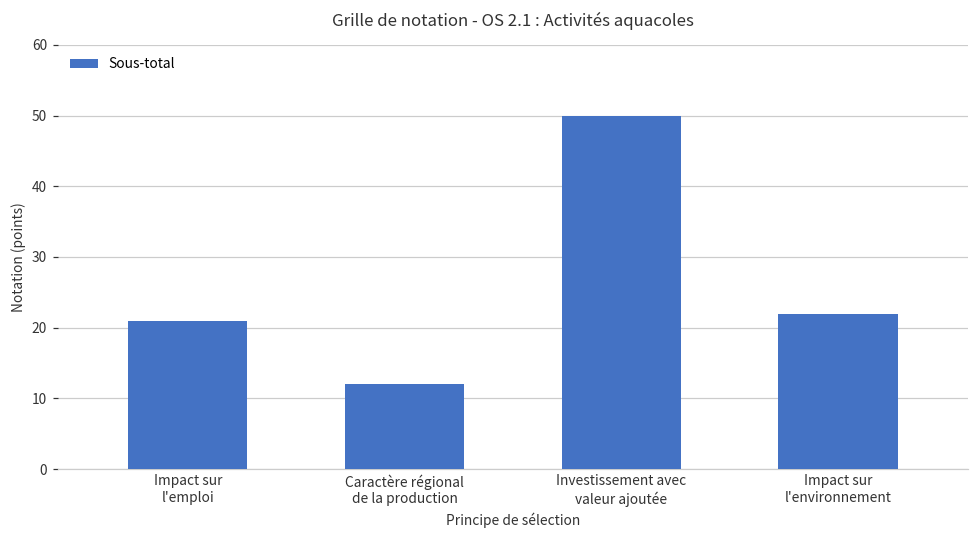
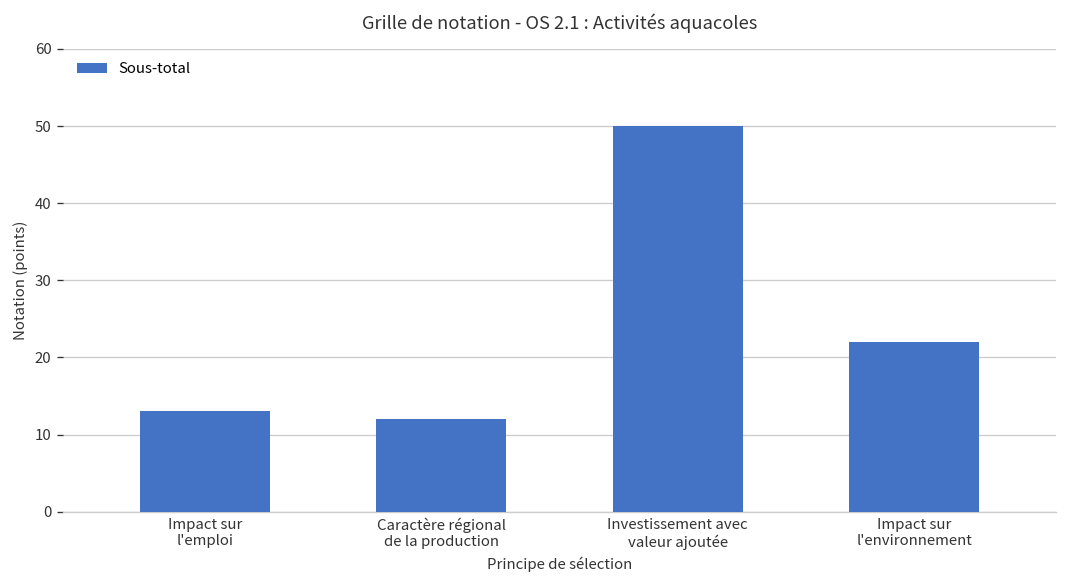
Impact sur l'emploi: 21 -> 13
